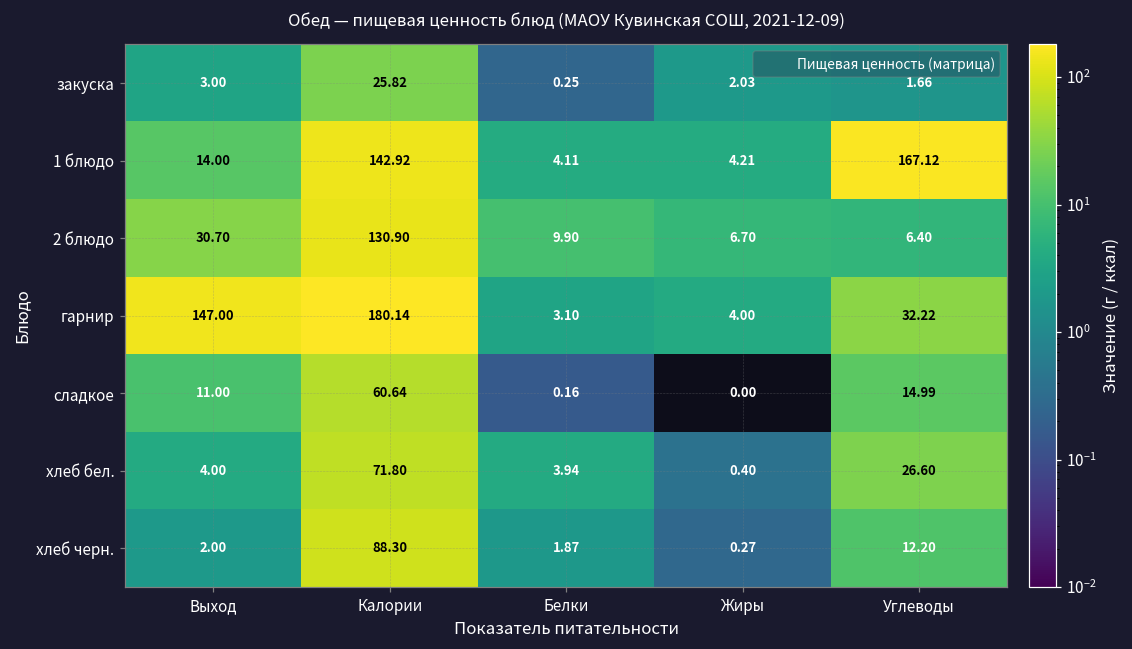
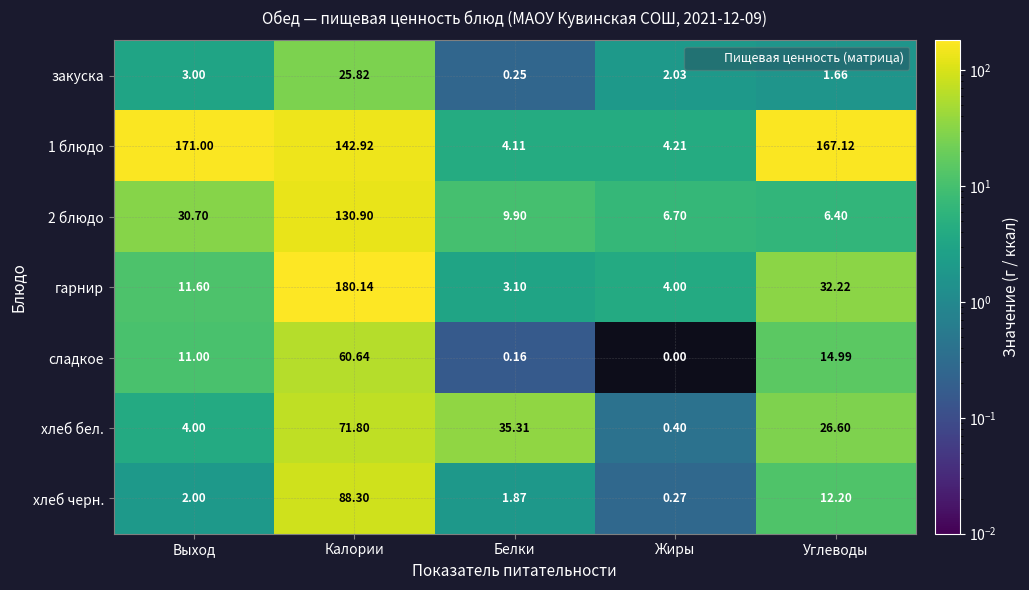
1 блюдо, Выход: 14.00 -> 171.00
гарнир, Выход: 147.00 -> 11.60
хлеб бел., Белки: 3.94 -> 35.31
